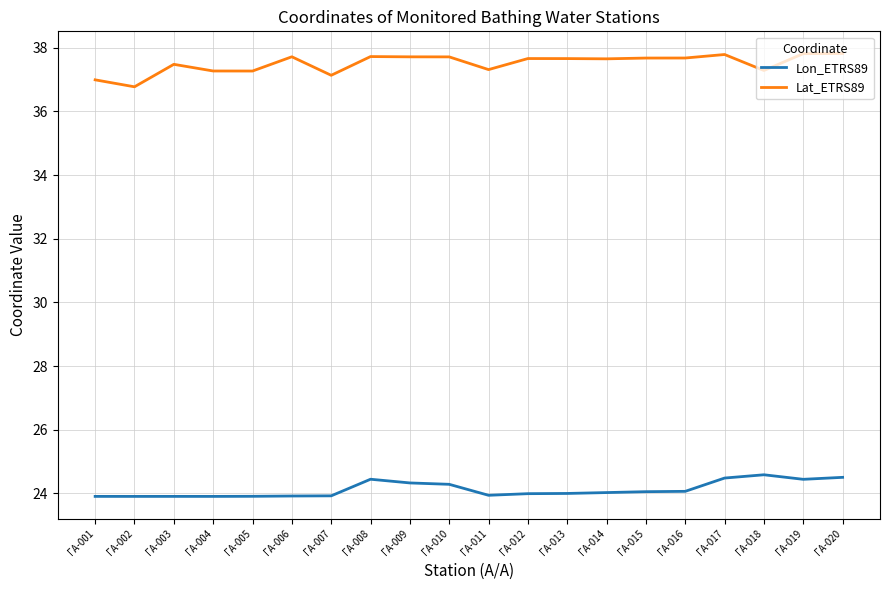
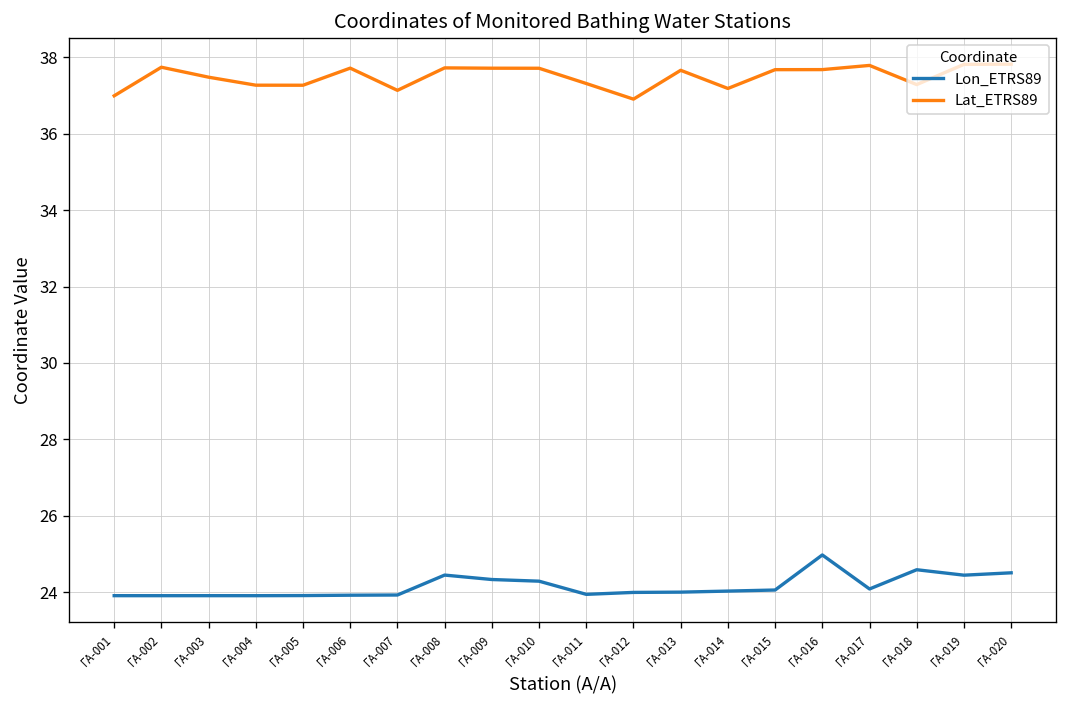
Lat_ETRS89, ΓΑ-002: 36.8 -> 37.7
Lat_ETRS89, ΓΑ-012: 37.7 -> 36.9
Lat_ETRS89, ΓΑ-014: 37.7 -> 37.2
Lon_ETRS89, ΓΑ-016: 24.1 -> 25.0
Lon_ETRS89, ΓΑ-017: 24.5 -> 24.1
